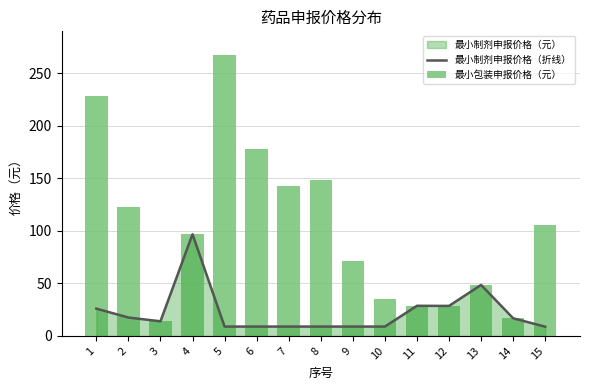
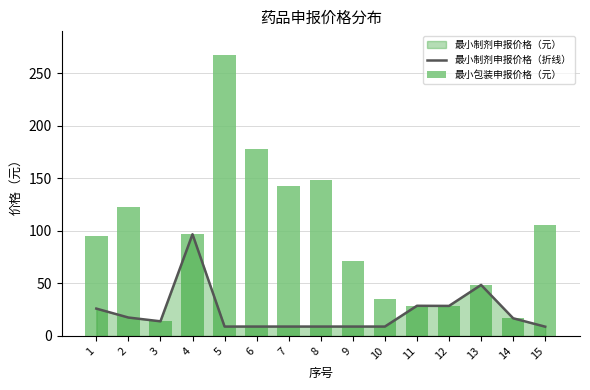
最小包装申报价格（元）, 1: 228 -> 95
